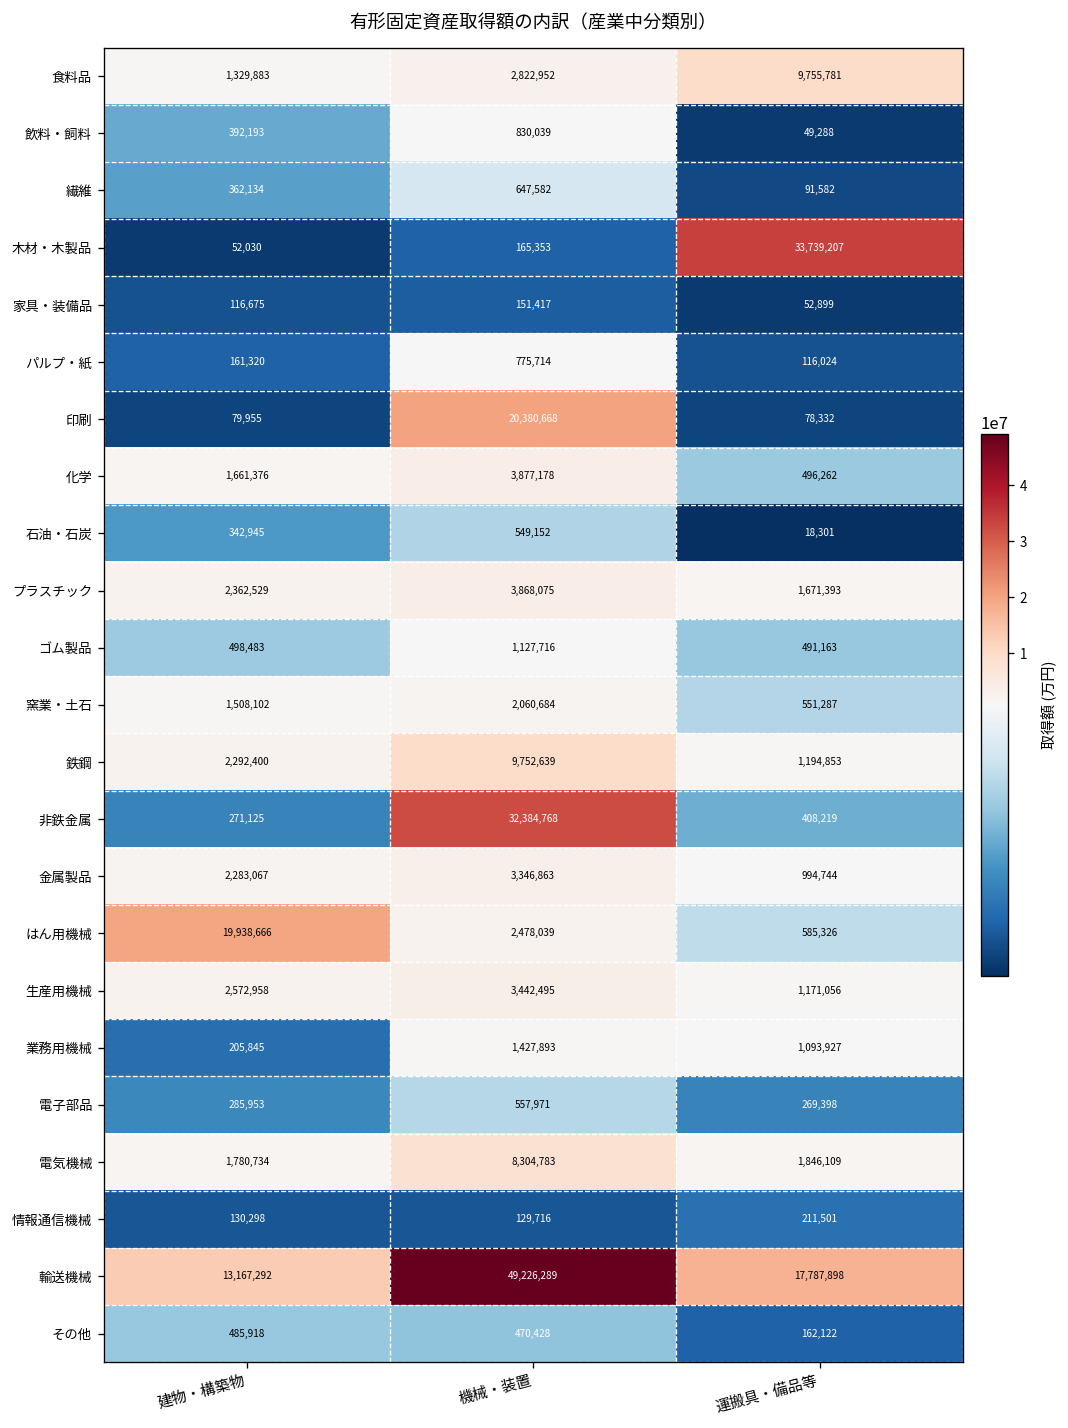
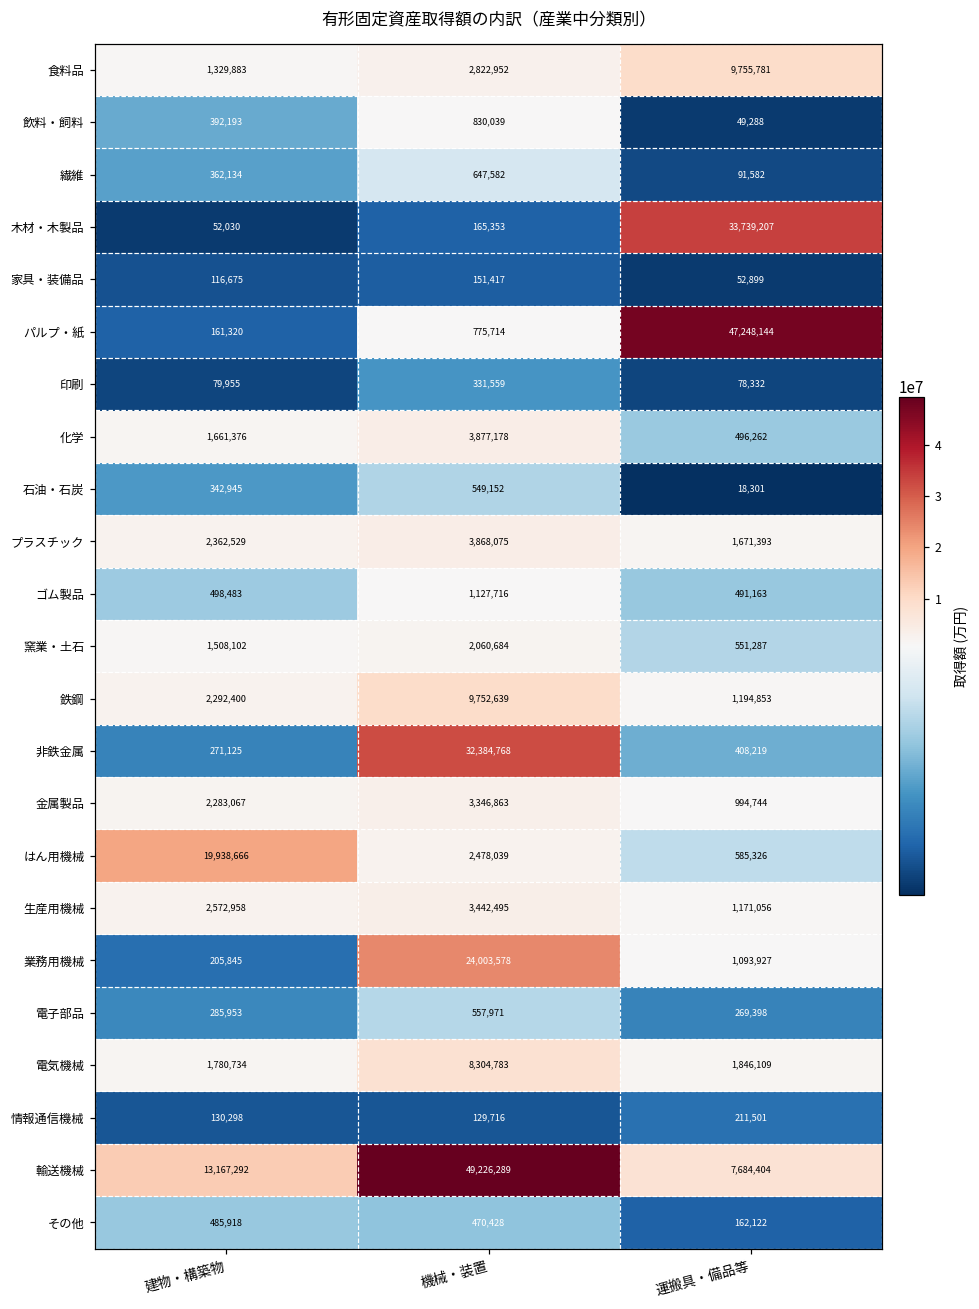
パルプ・紙, 運搬具・備品等: 116,024 -> 47,248,144
印刷, 機械・装置: 20,380,668 -> 331,559
業務用機械, 機械・装置: 1,427,893 -> 24,003,578
輸送機械, 運搬具・備品等: 17,787,898 -> 7,684,404
